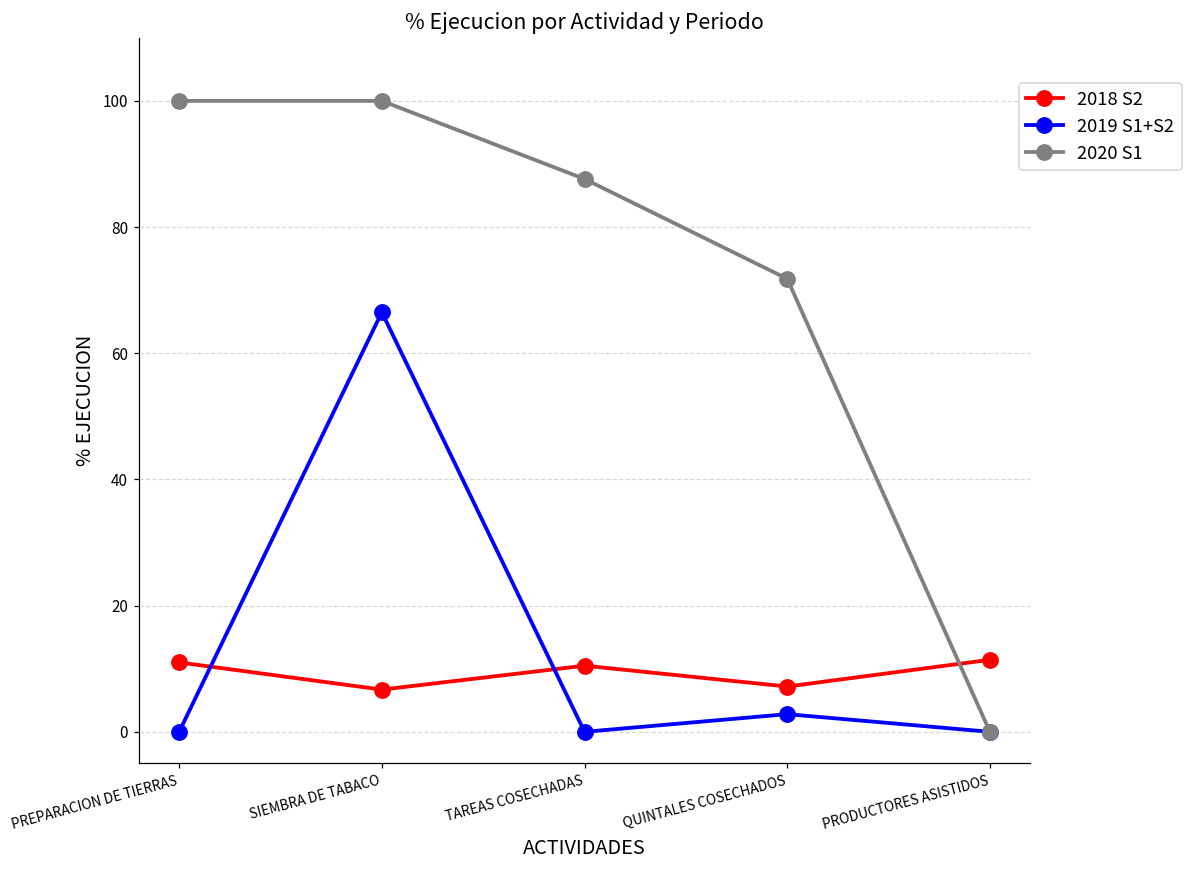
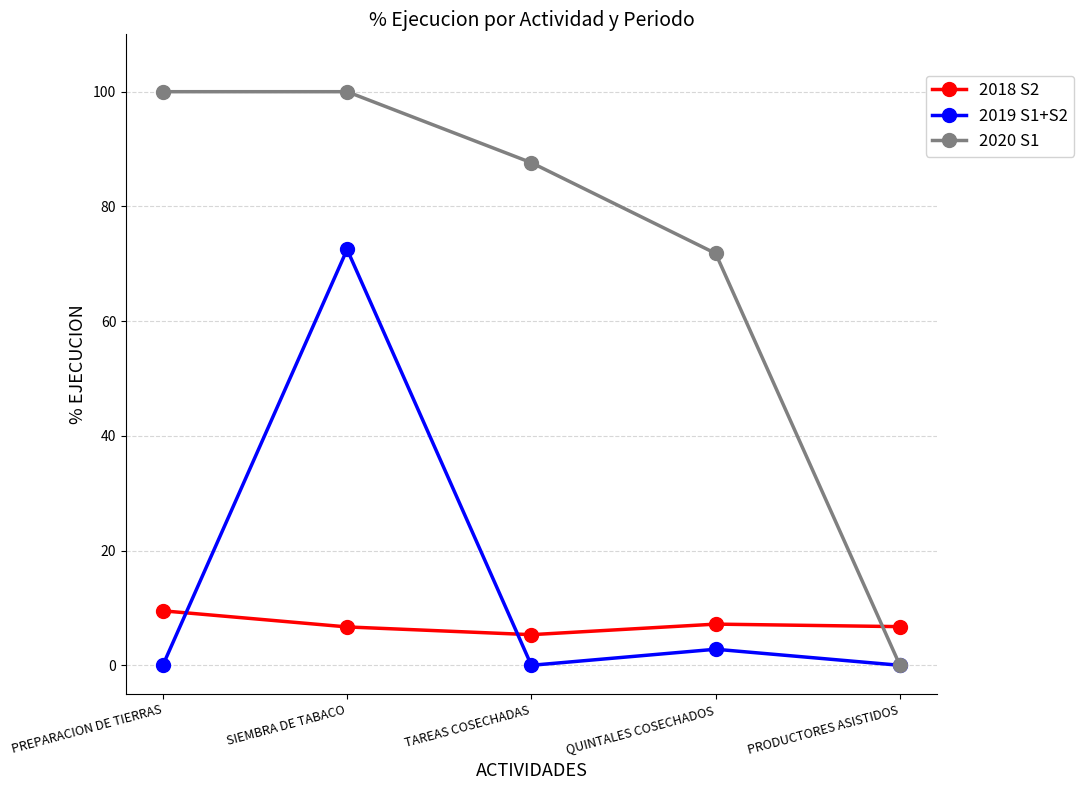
2018 S2, PREPARACION DE TIERRAS: 11 -> 10
2019 S1+S2, SIEMBRA DE TABACO: 67 -> 73
2018 S2, TAREAS COSECHADAS: 10 -> 5
2018 S2, PRODUCTORES ASISTIDOS: 11 -> 7
